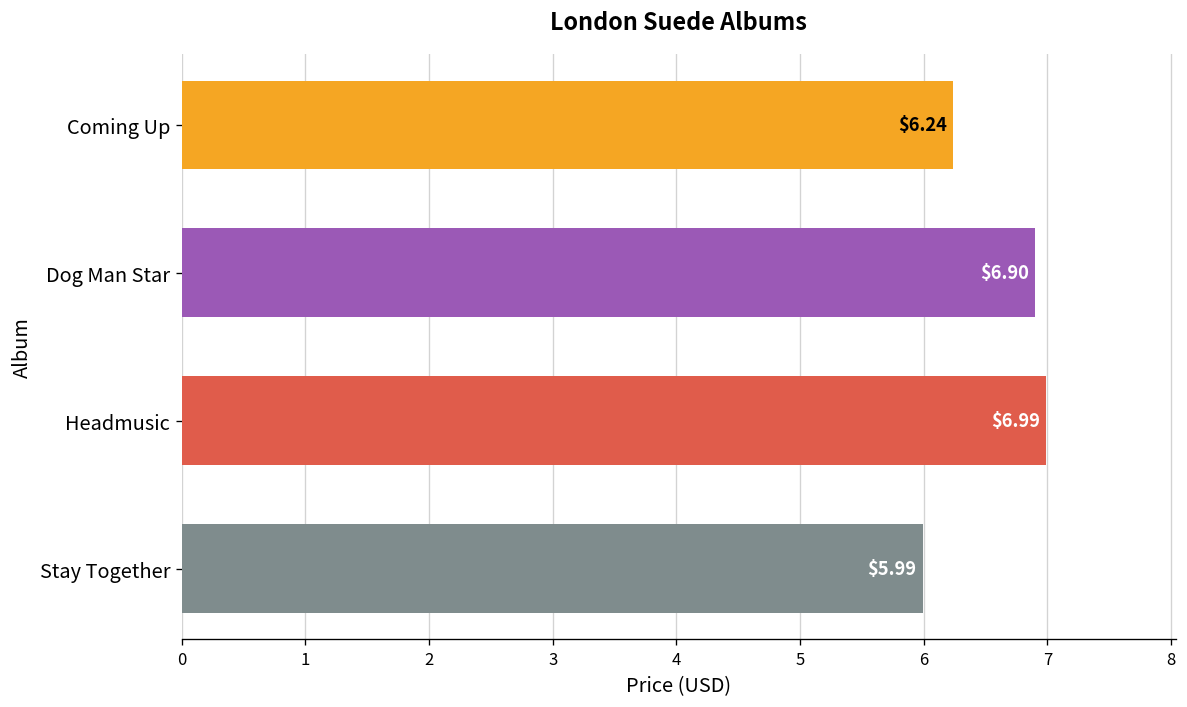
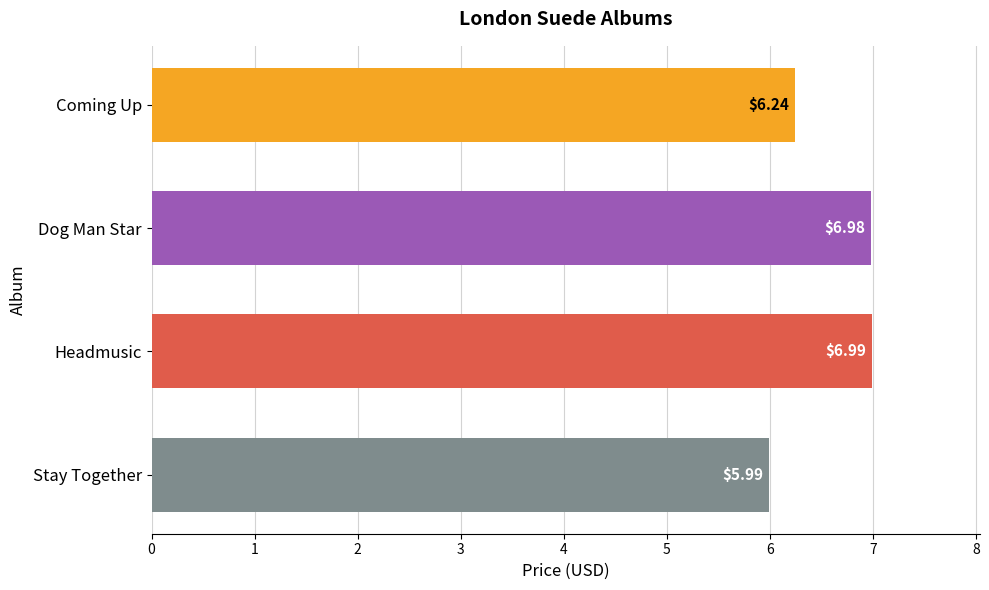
Dog Man Star: $6.90 -> $6.98
